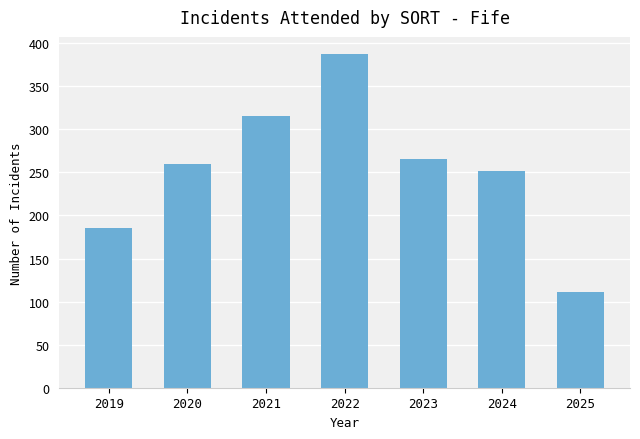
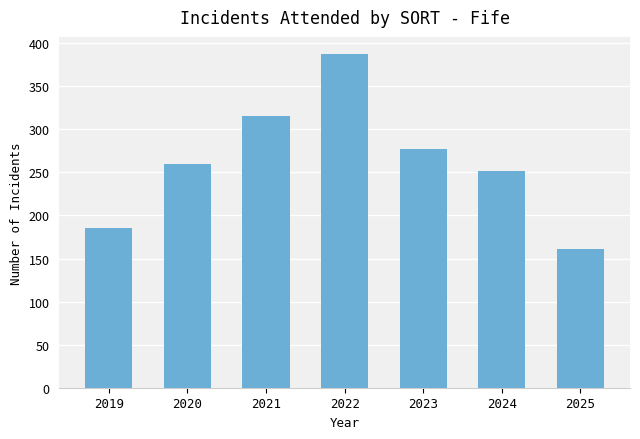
2023: 270 -> 280
2025: 110 -> 160
